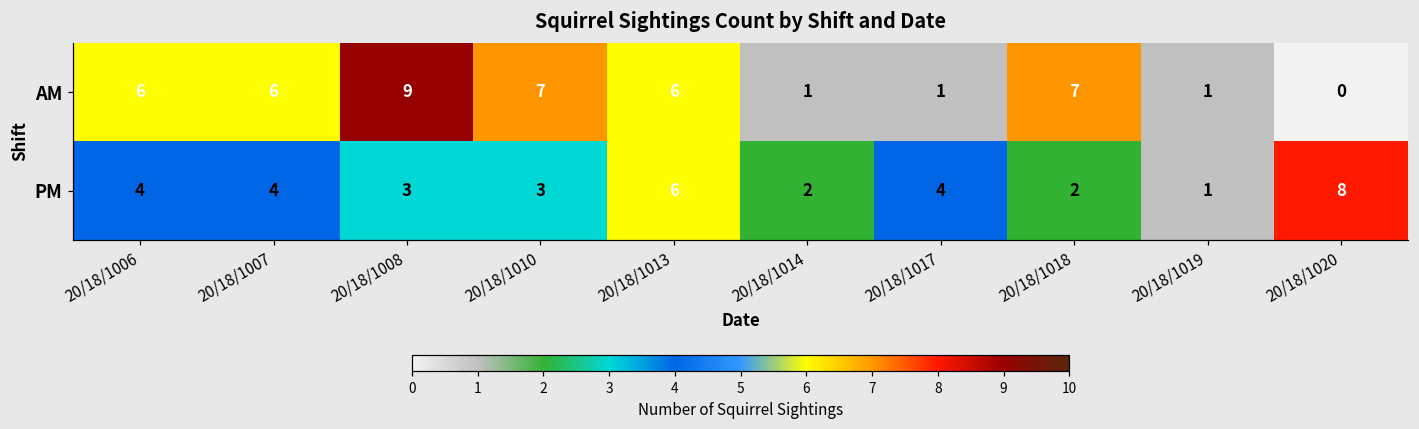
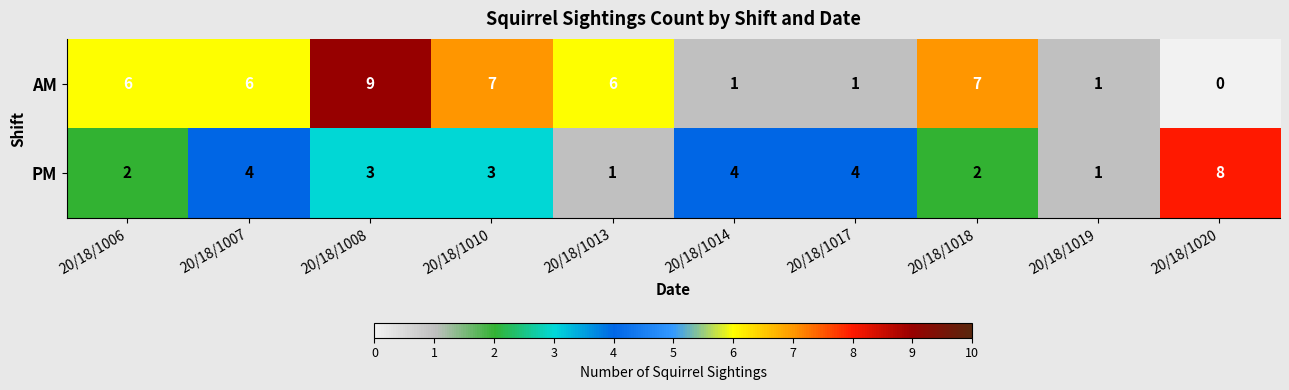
PM, 20/18/1006: 4 -> 2
PM, 20/18/1013: 6 -> 1
PM, 20/18/1014: 2 -> 4
